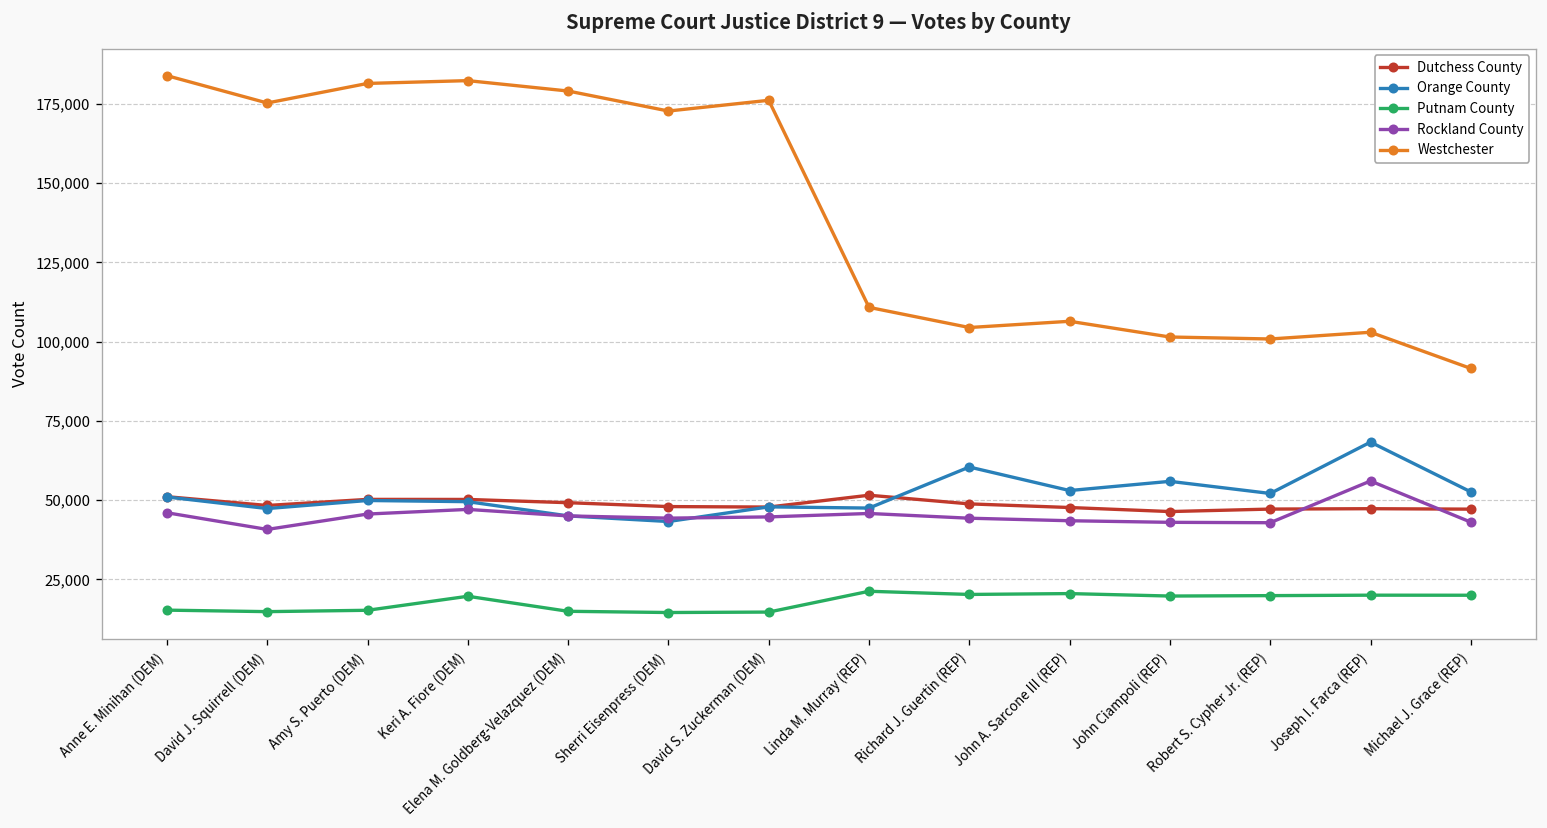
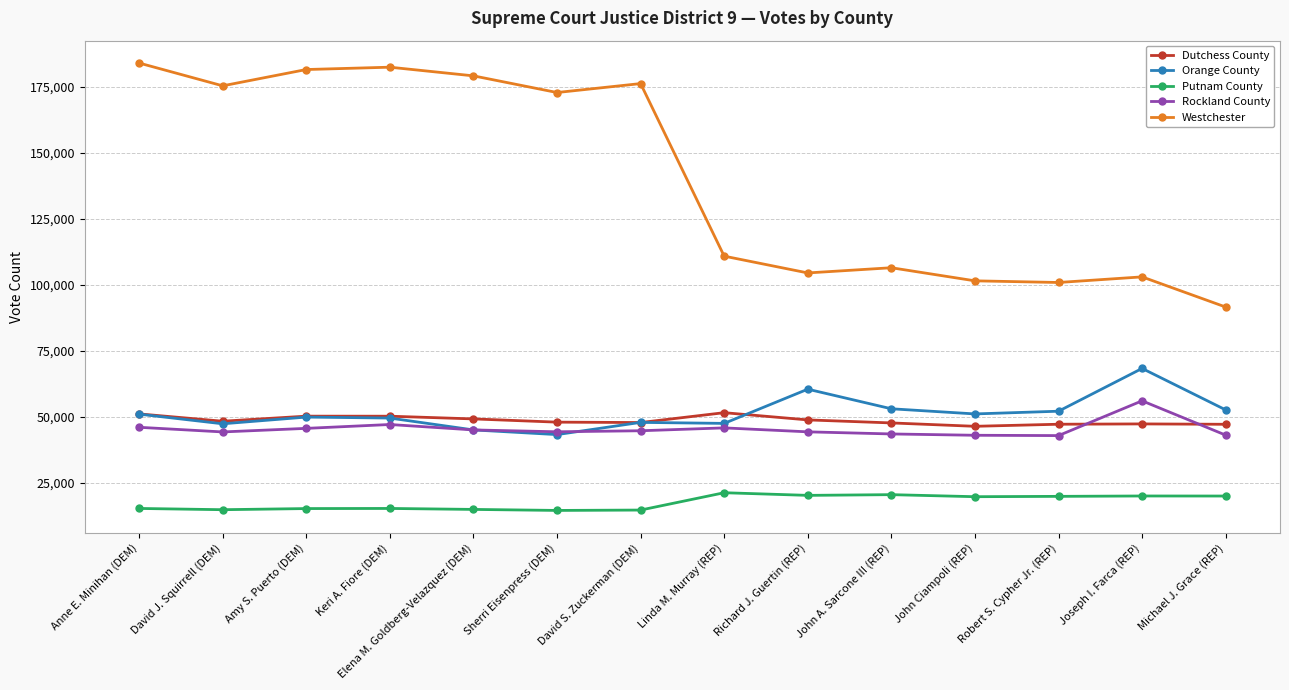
Rockland County, David J. Squirrell (DEM): 41,000 -> 44,000
Putnam County, Keri A. Fiore (DEM): 20,000 -> 15,000
Orange County, John Ciampoli (REP): 56,000 -> 51,000
